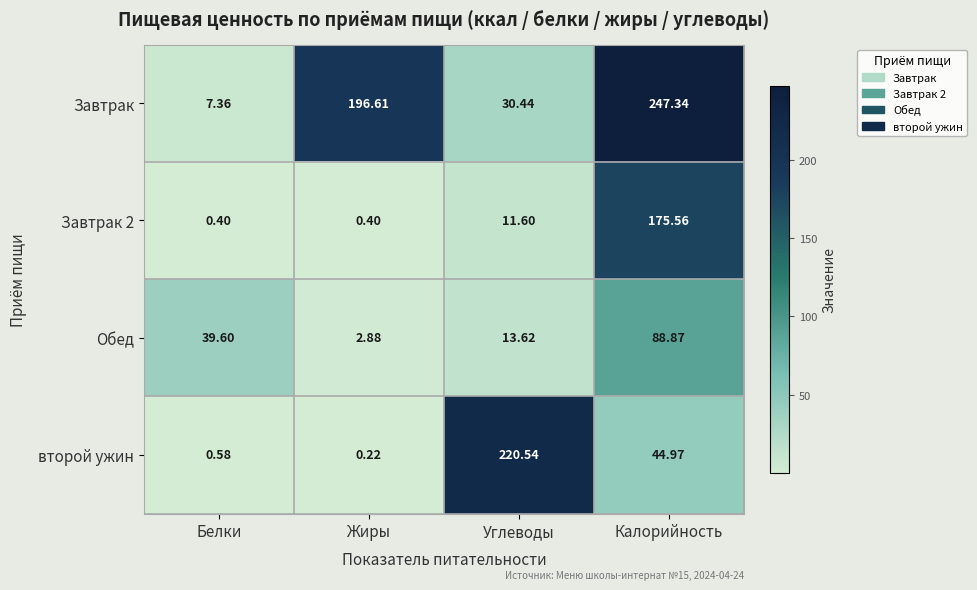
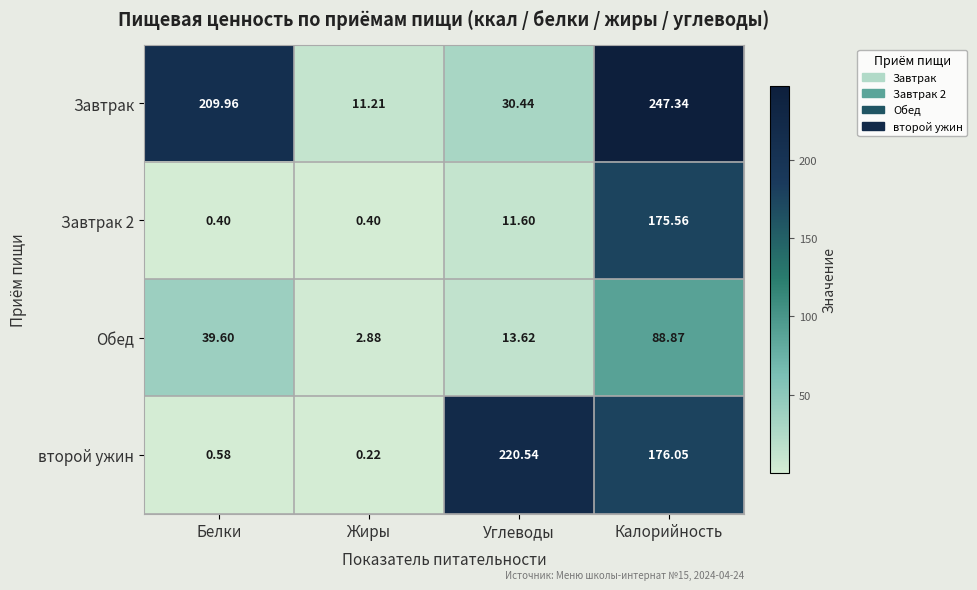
Завтрак, Белки: 7.36 -> 209.96
Завтрак, Жиры: 196.61 -> 11.21
второй ужин, Калорийность: 44.97 -> 176.05
